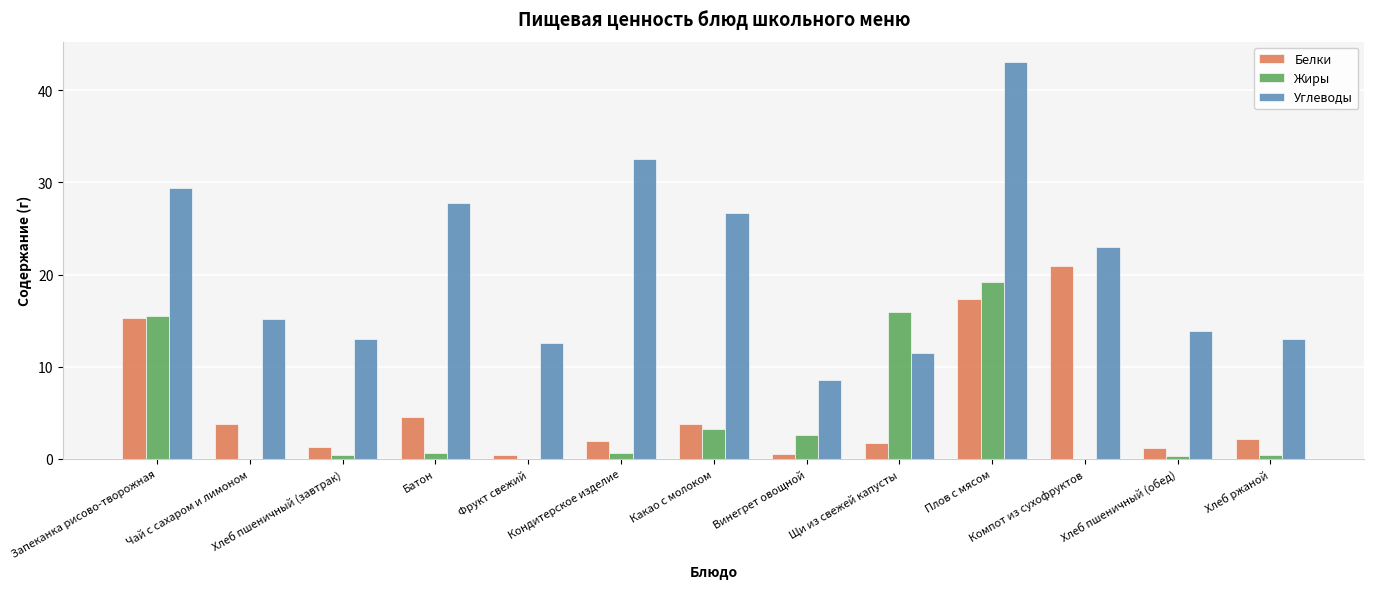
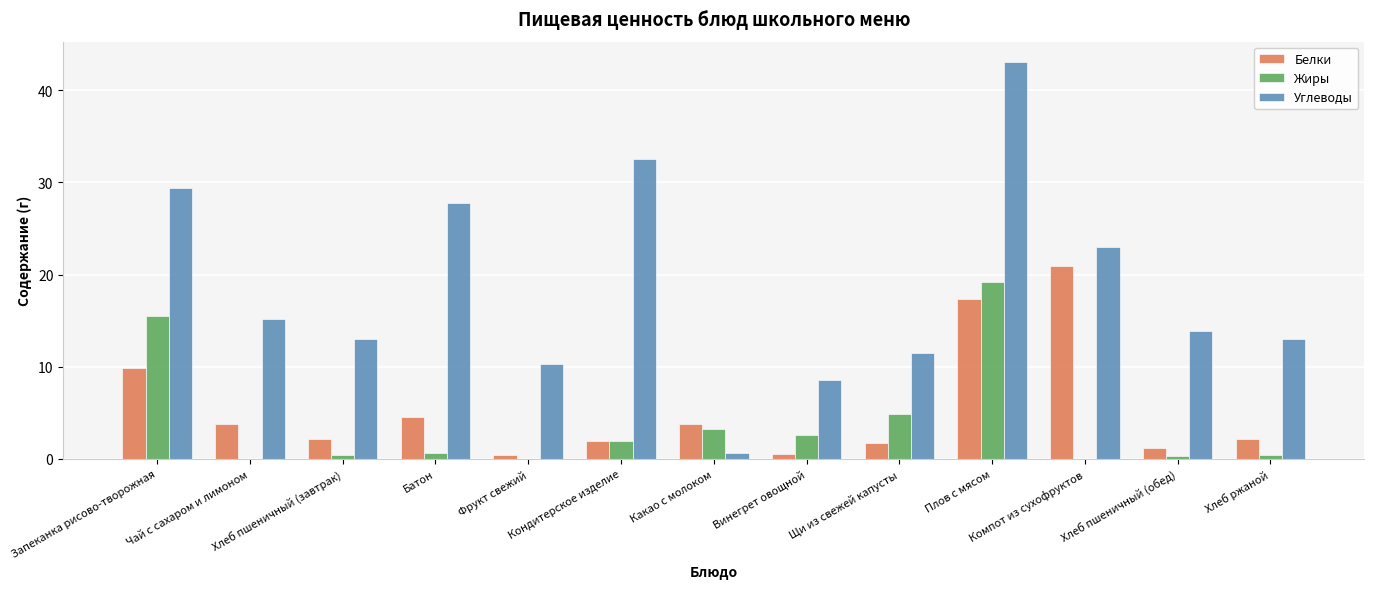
Белки, Запеканка рисово-творожная: 15 -> 10
Белки, Хлеб пшеничный (завтрак): 1 -> 2
Углеводы, Фрукт свежий: 13 -> 10
Жиры, Кондитерское изделие: 1 -> 2
Углеводы, Какао с молоком: 27 -> 1
Жиры, Щи из свежей капусты: 16 -> 5
